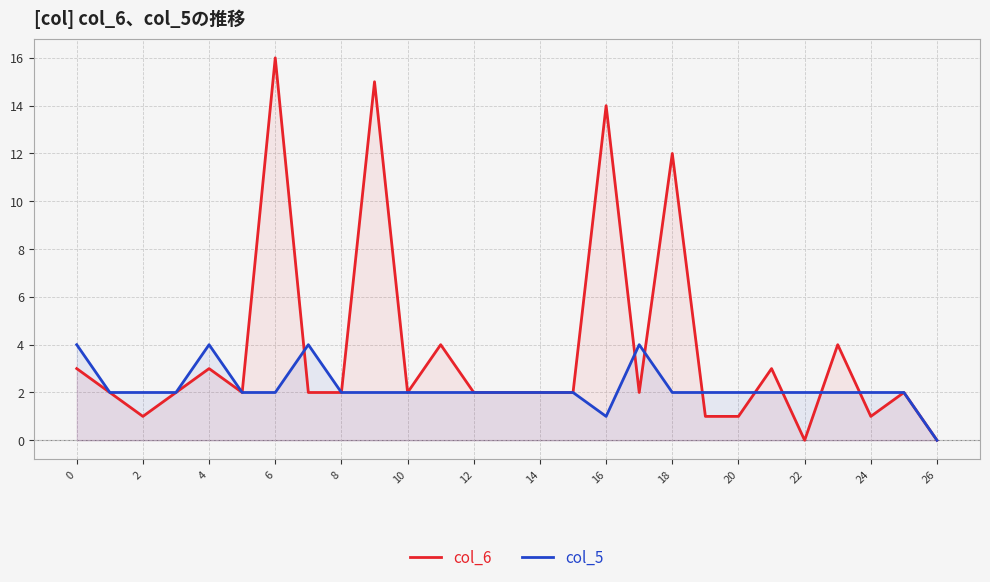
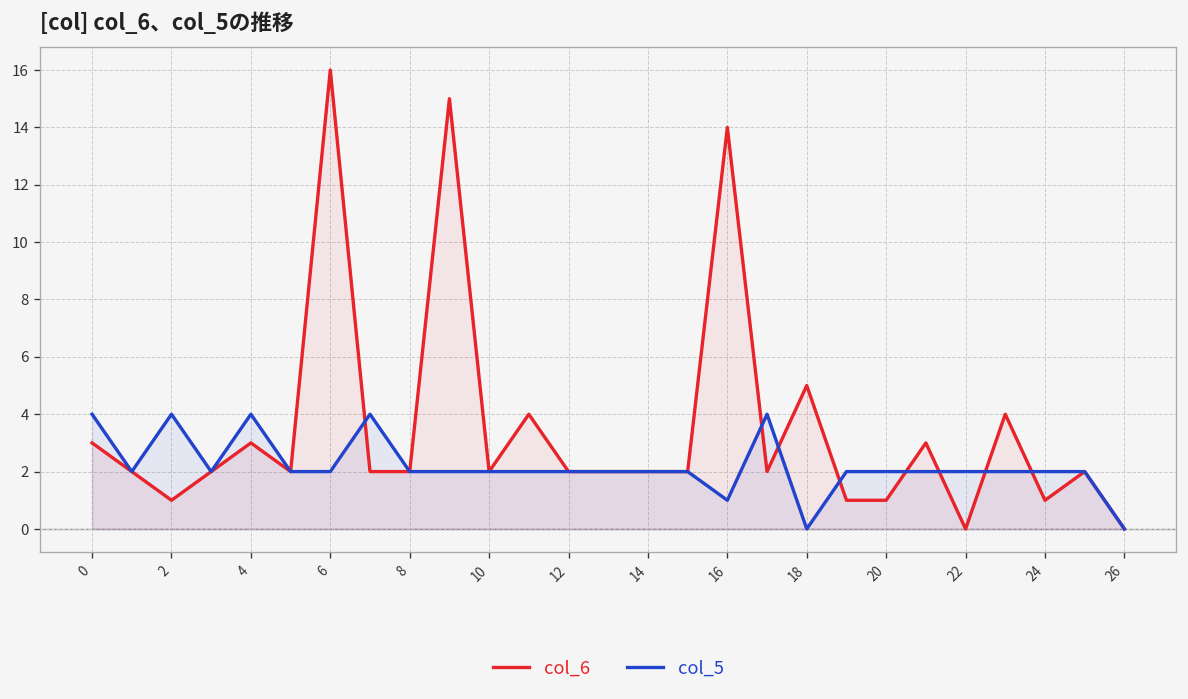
col_5, 2: 2 -> 4
col_6, 18: 12 -> 5
col_5, 18: 2 -> 0
